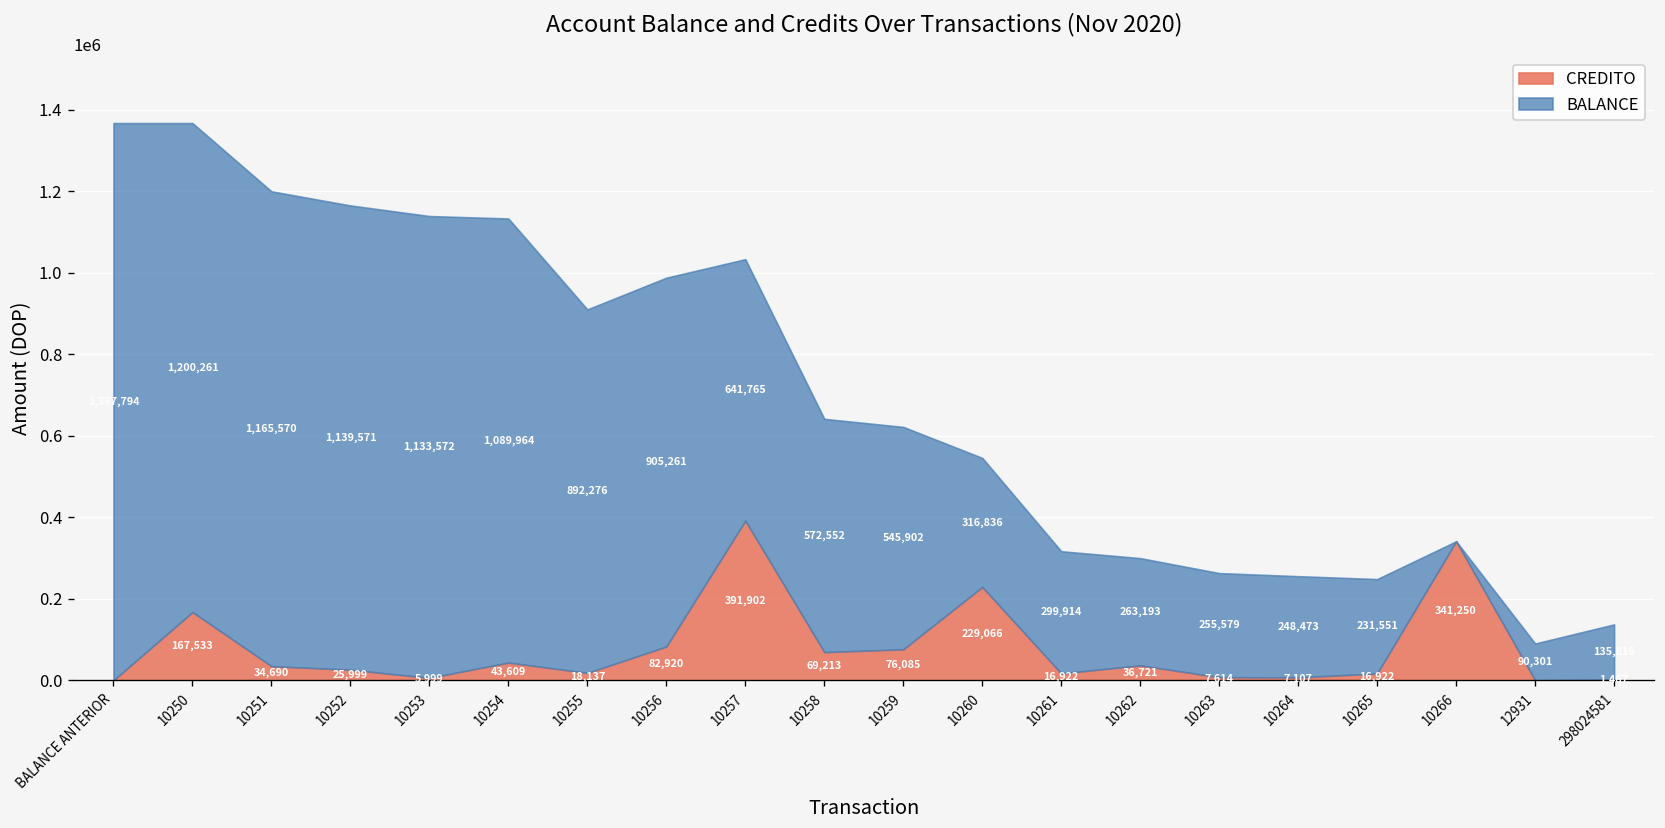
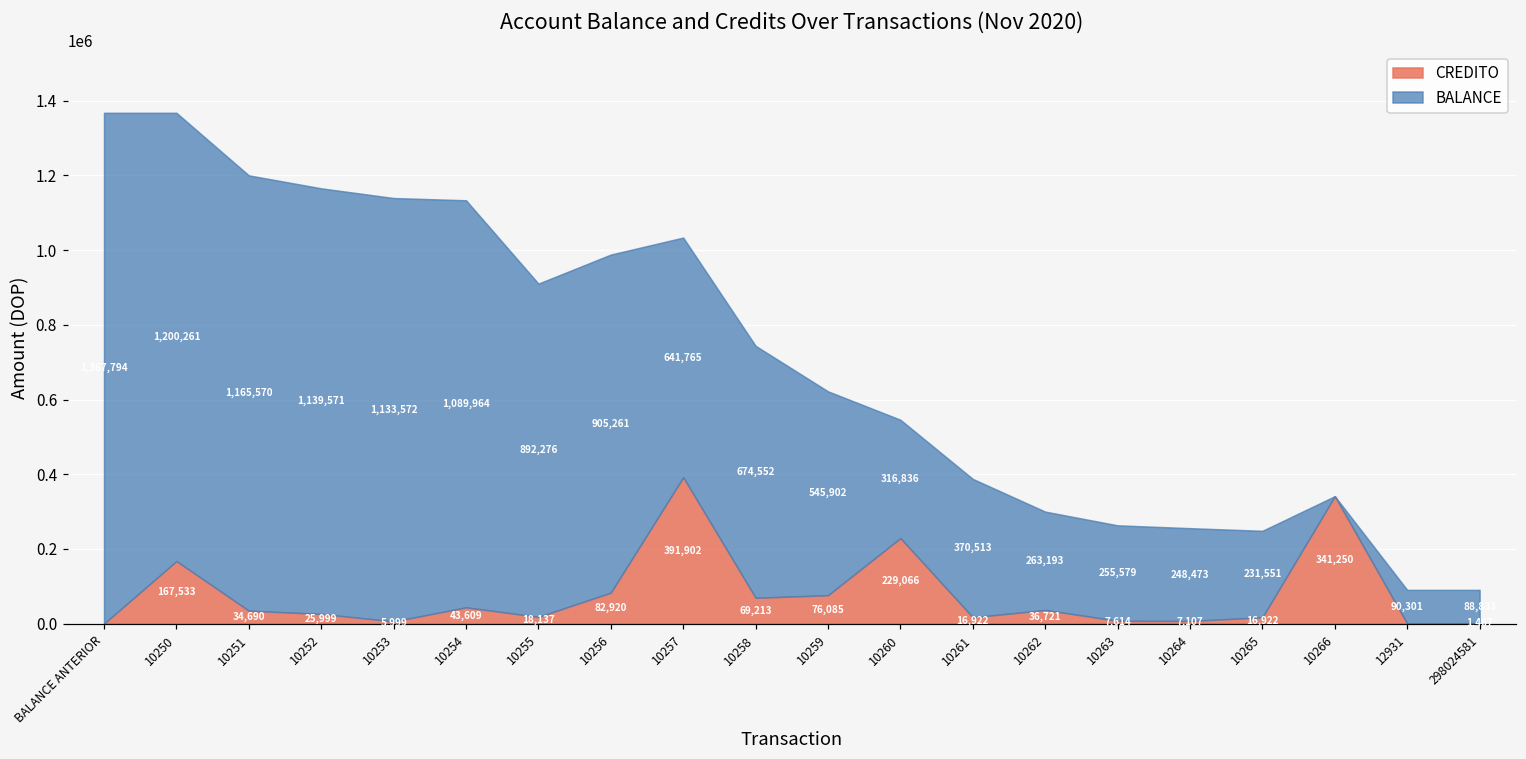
BALANCE, 10258: 572,552 -> 674,552
BALANCE, 10261: 299,914 -> 370,513
BALANCE, 298024581: 140000 -> 90000
